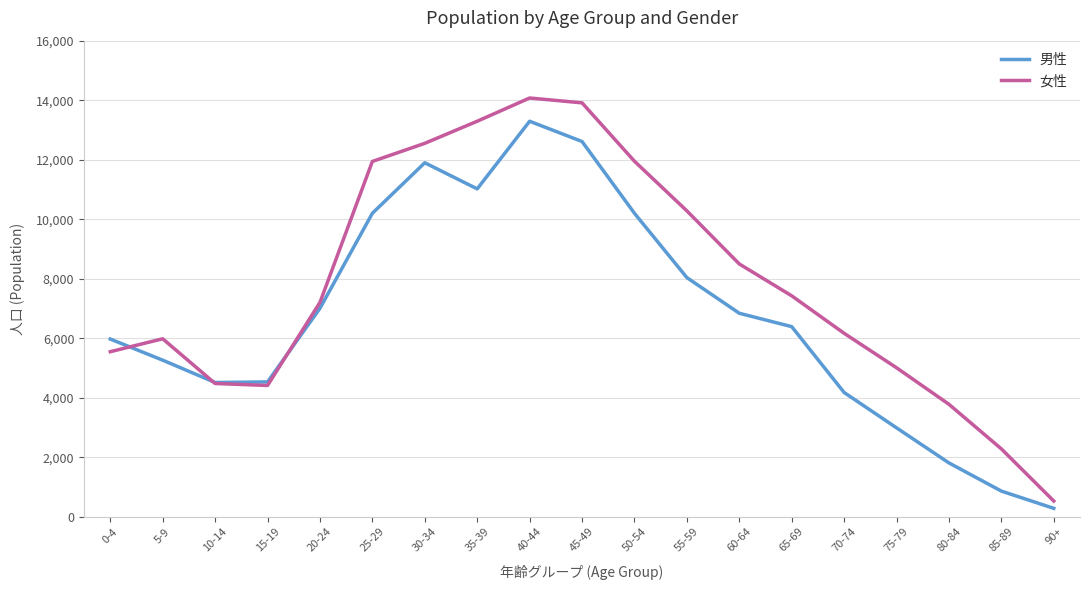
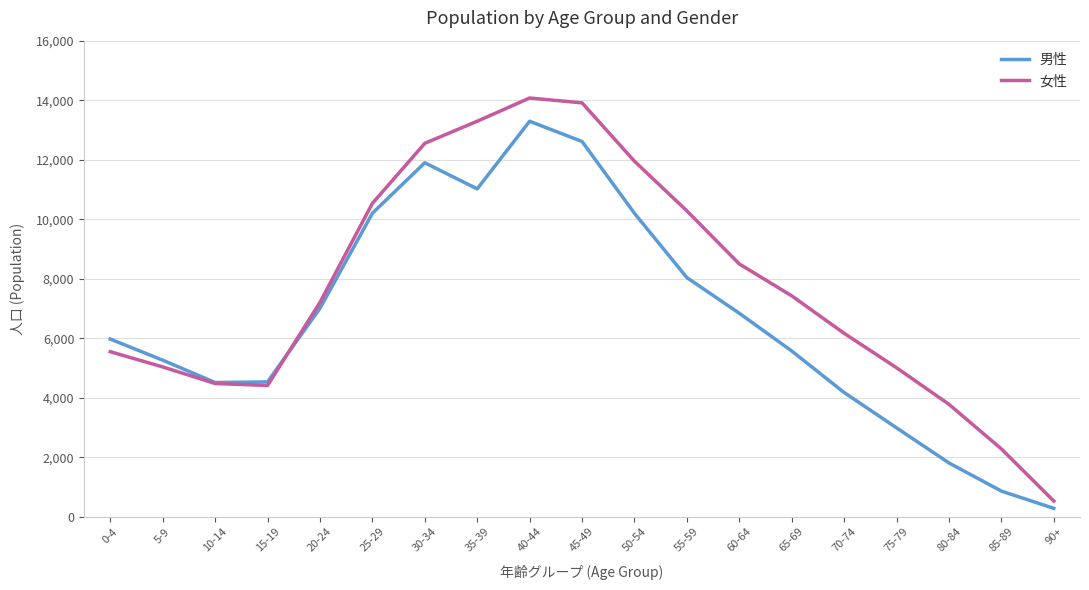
女性, 5-9: 6,000 -> 5,000
女性, 25-29: 11,900 -> 10,500
男性, 65-69: 6,400 -> 5,600
